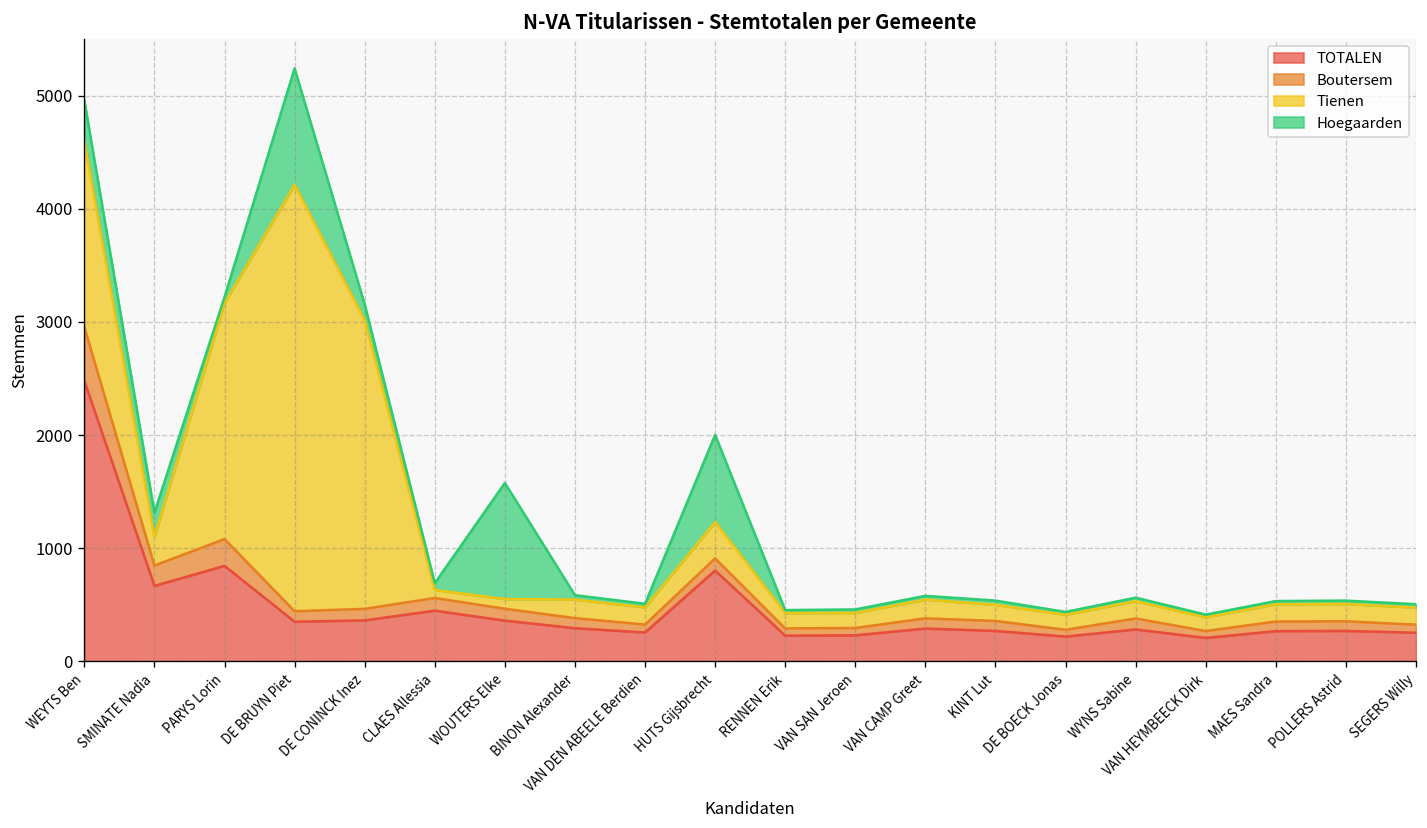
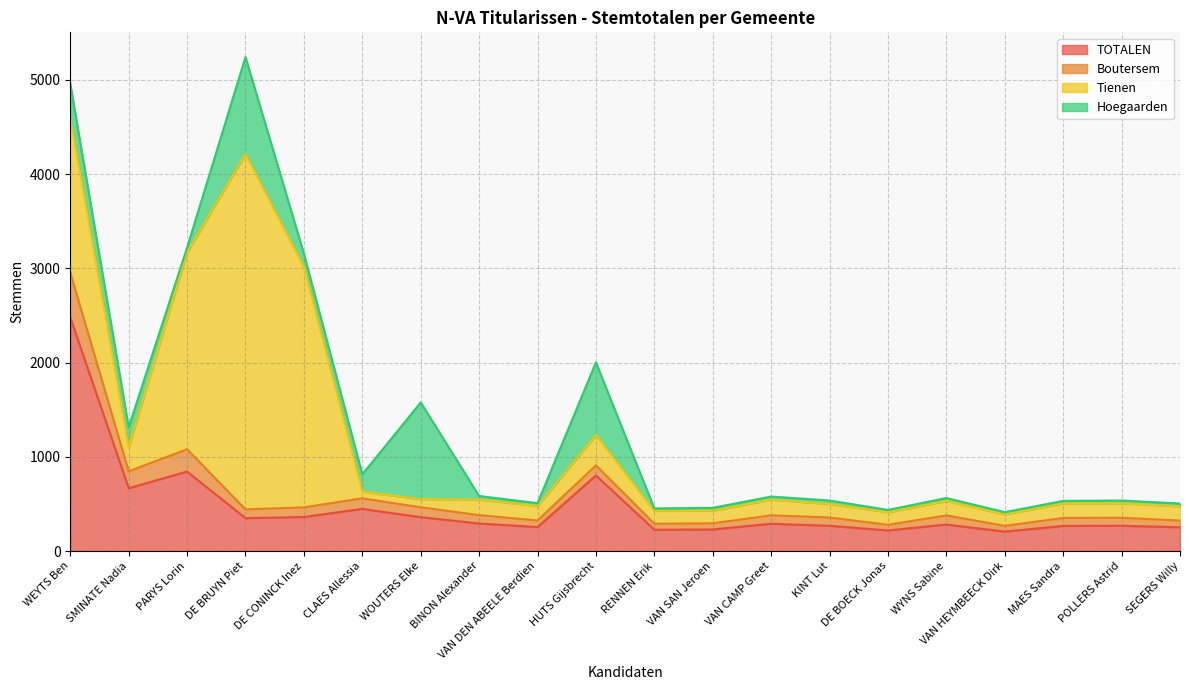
Hoegaarden, CLAES Allessia: 100 -> 200
